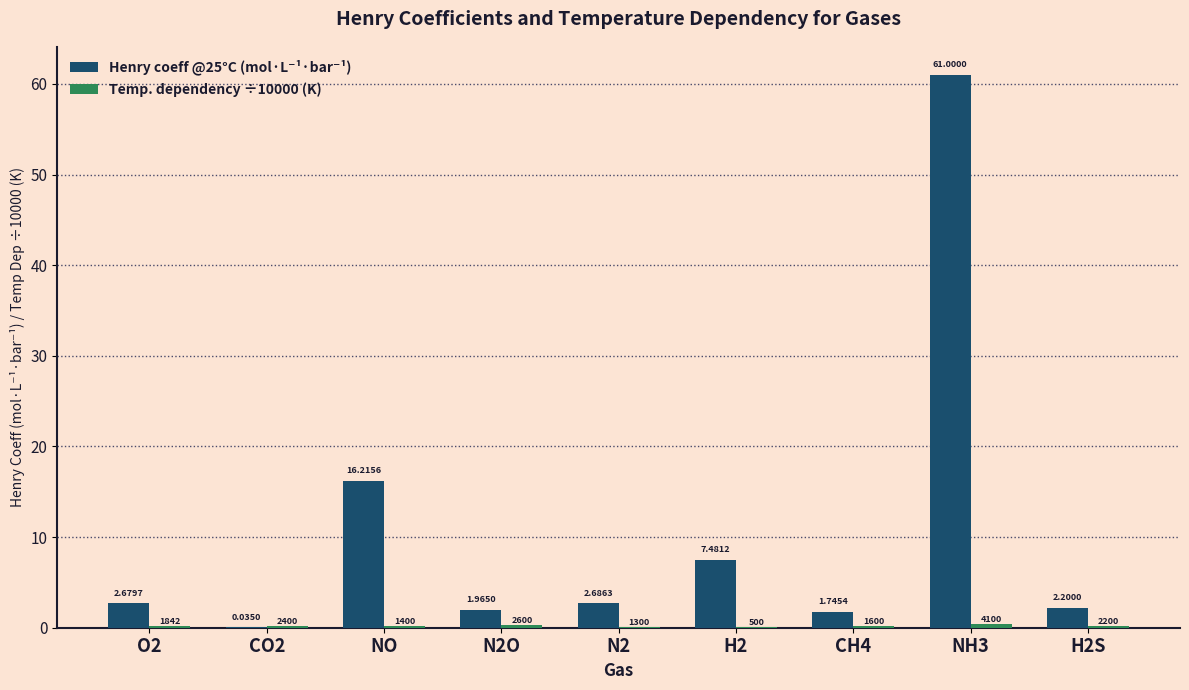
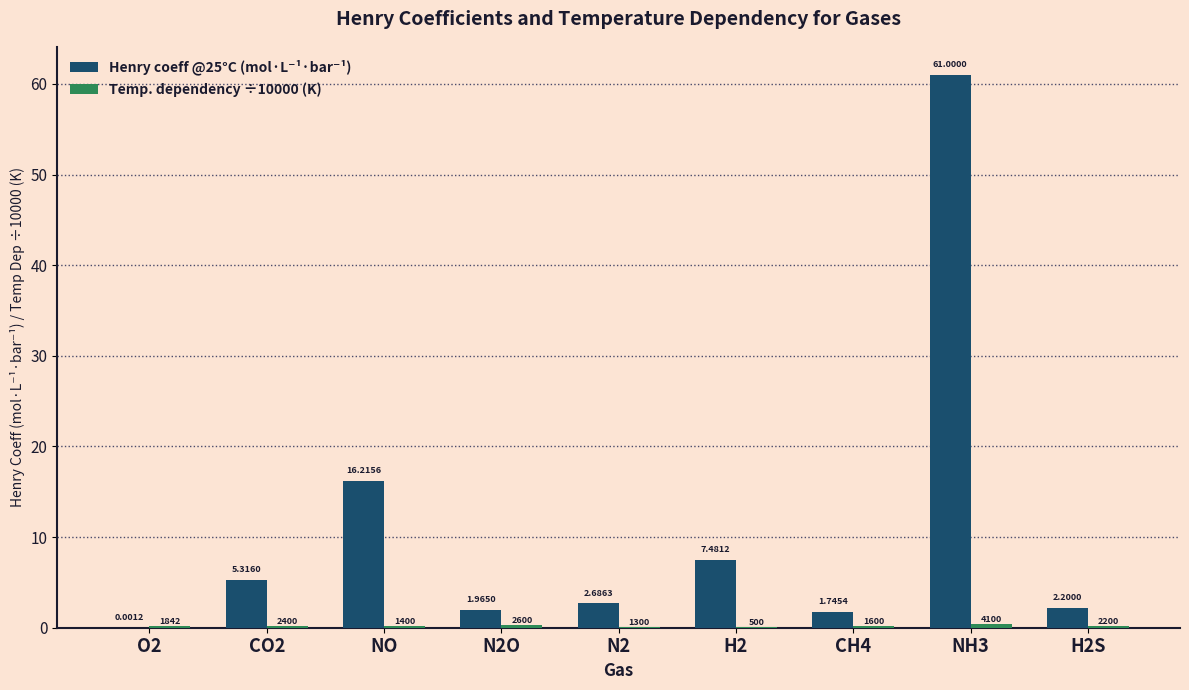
Henry coeff @25°C (mol·L⁻¹·bar⁻¹), O2: 2.6797 -> 0.0012
Henry coeff @25°C (mol·L⁻¹·bar⁻¹), CO2: 0.0350 -> 5.3160
